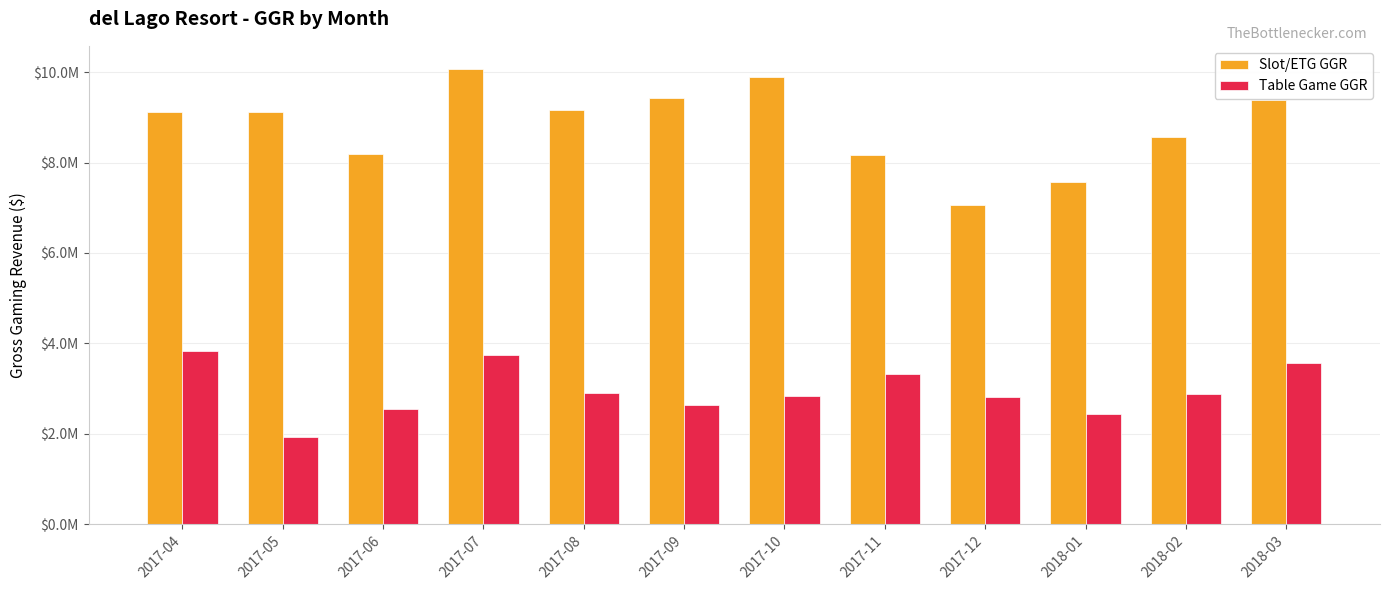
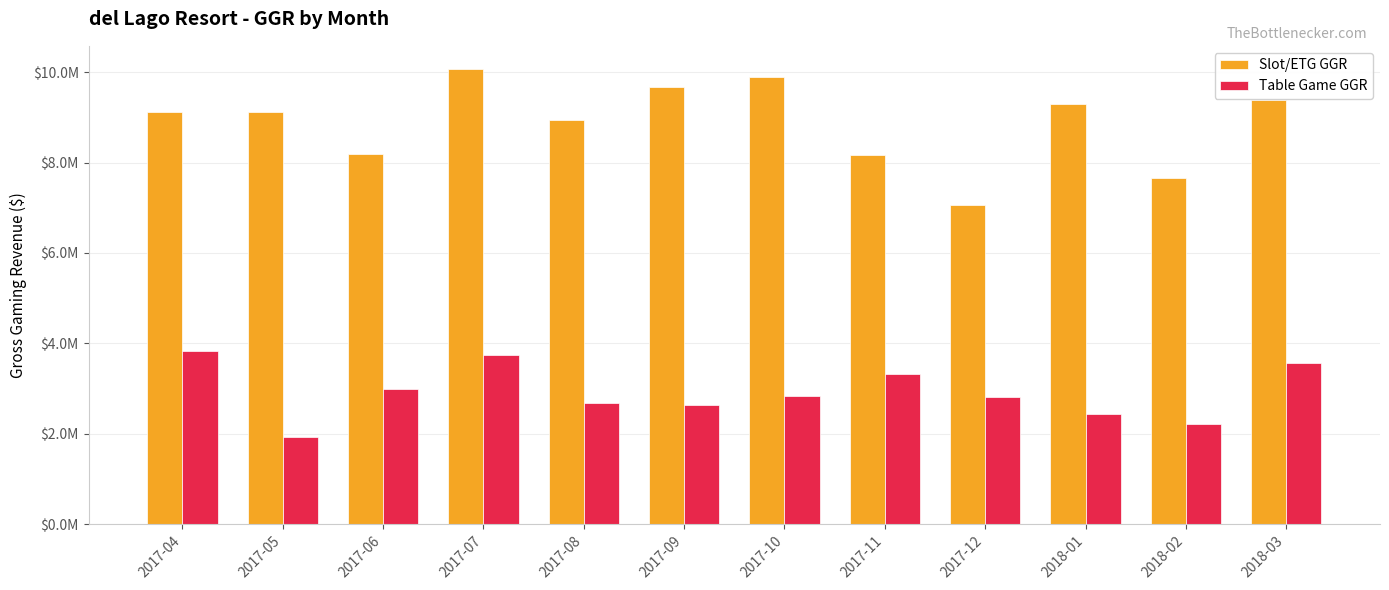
Table Game GGR, 2017-06: $2600000 -> $3000000
Slot/ETG GGR, 2017-08: $9200000 -> $8900000
Table Game GGR, 2017-08: $2900000 -> $2700000
Slot/ETG GGR, 2017-09: $9400000 -> $9700000
Slot/ETG GGR, 2018-01: $7600000 -> $9300000
Slot/ETG GGR, 2018-02: $8600000 -> $7600000
Table Game GGR, 2018-02: $2900000 -> $2200000
